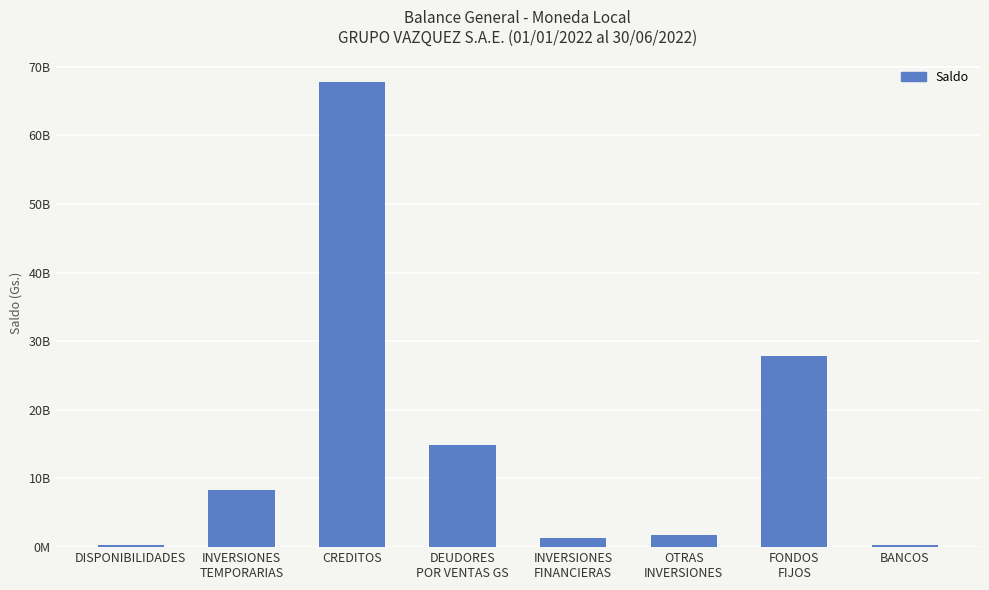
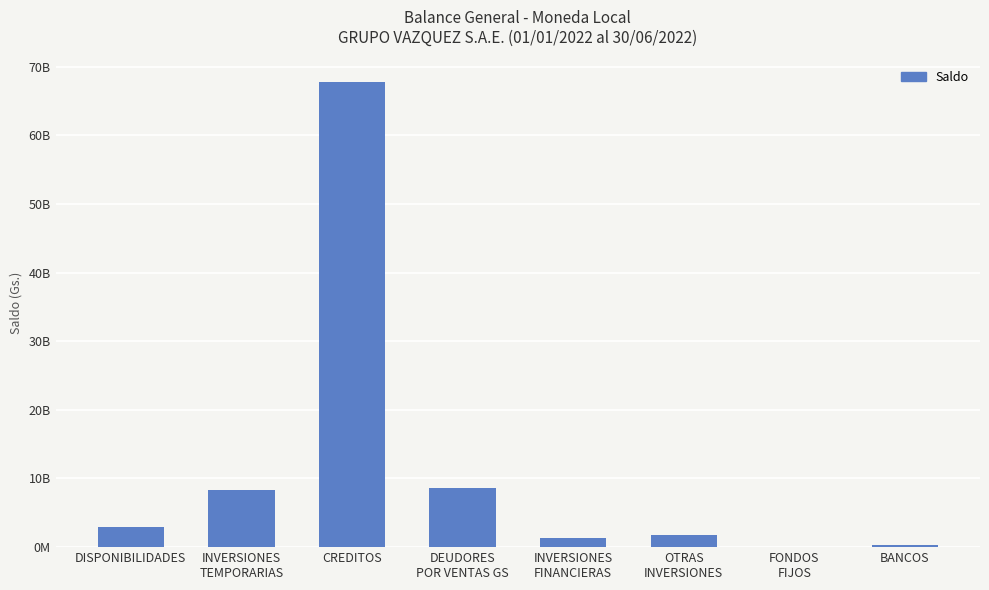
DISPONIBILIDADES: 0 -> 3000000000
DEUDORES POR VENTAS GS: 15000000000 -> 9000000000
FONDOS FIJOS: 28000000000 -> 0
